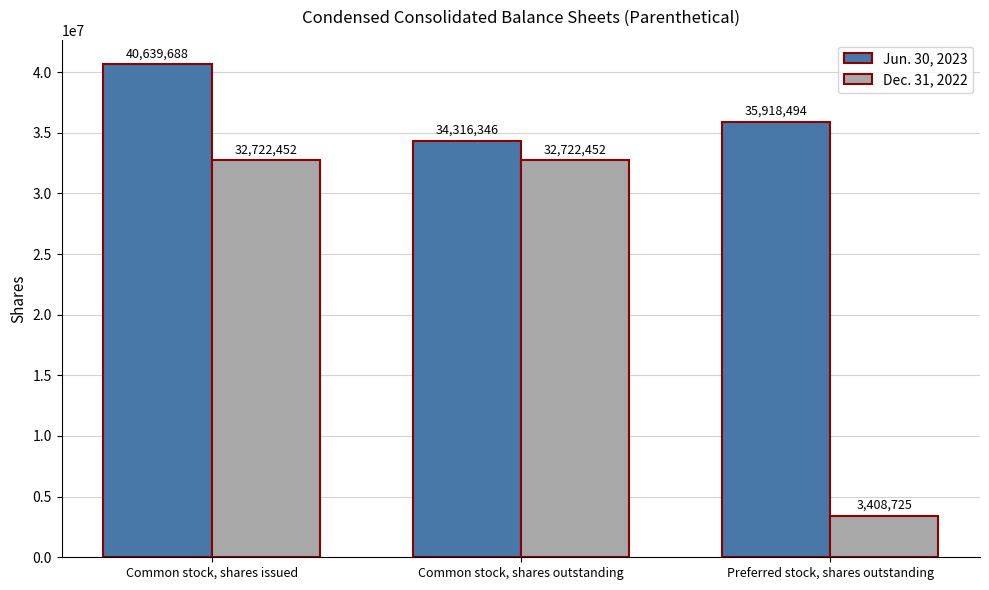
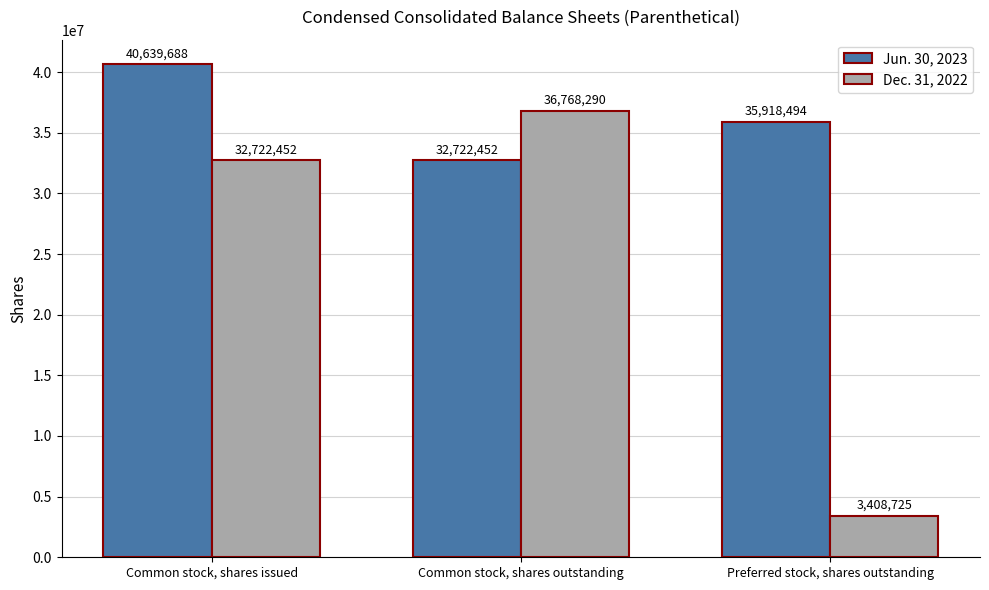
Jun. 30, 2023, Common stock, shares outstanding: 34,316,346 -> 32,722,452
Dec. 31, 2022, Common stock, shares outstanding: 32,722,452 -> 36,768,290
